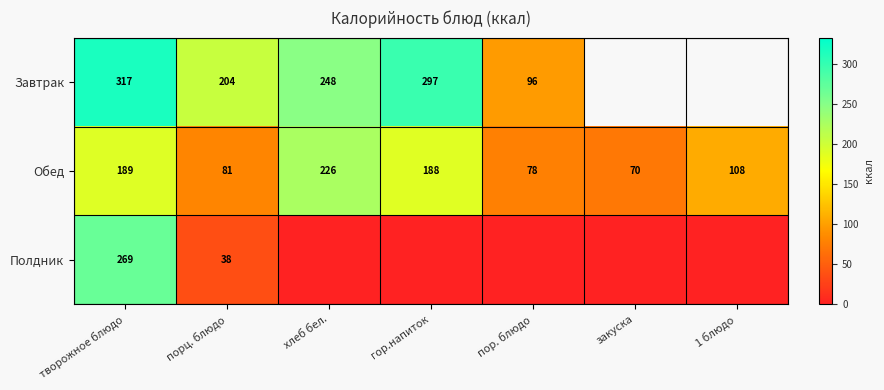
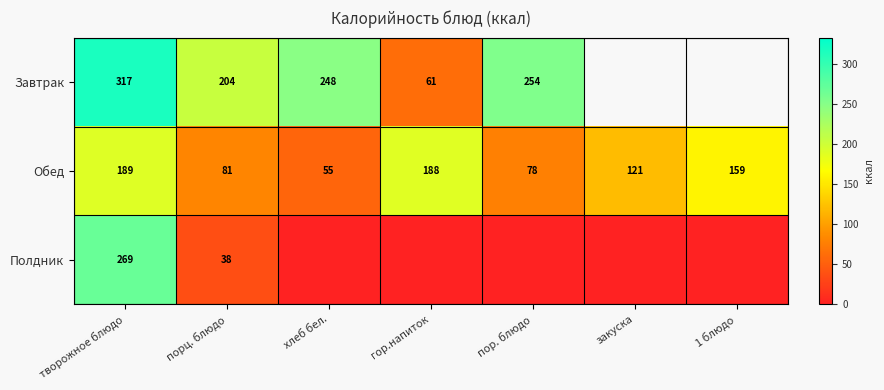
Завтрак, гор.напиток: 297 -> 61
Завтрак, пор. блюдо: 96 -> 254
Обед, хлеб бел.: 226 -> 55
Обед, закуска: 70 -> 121
Обед, 1 блюдо: 108 -> 159
